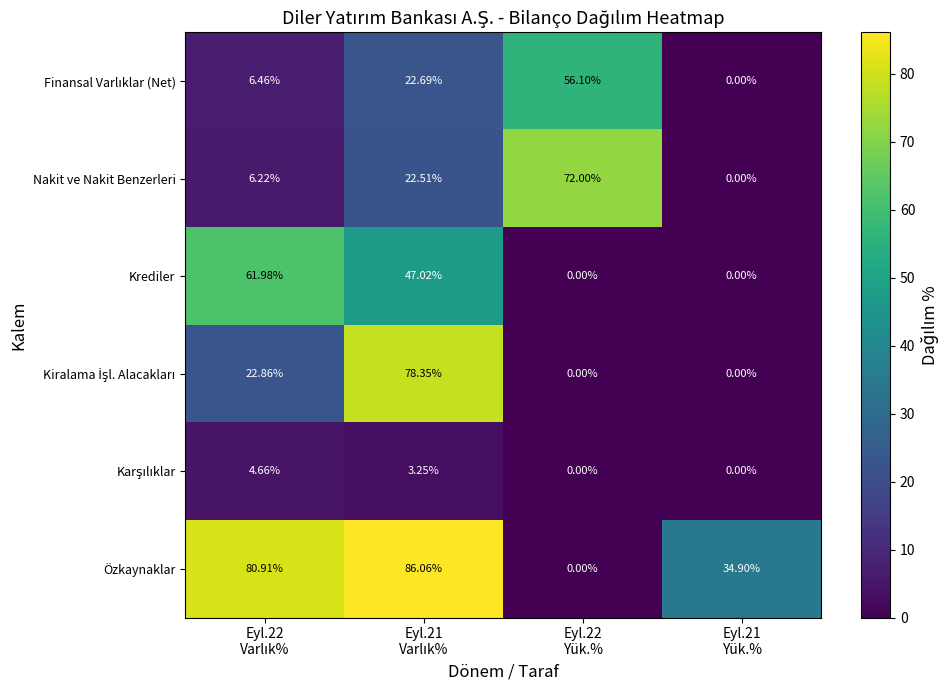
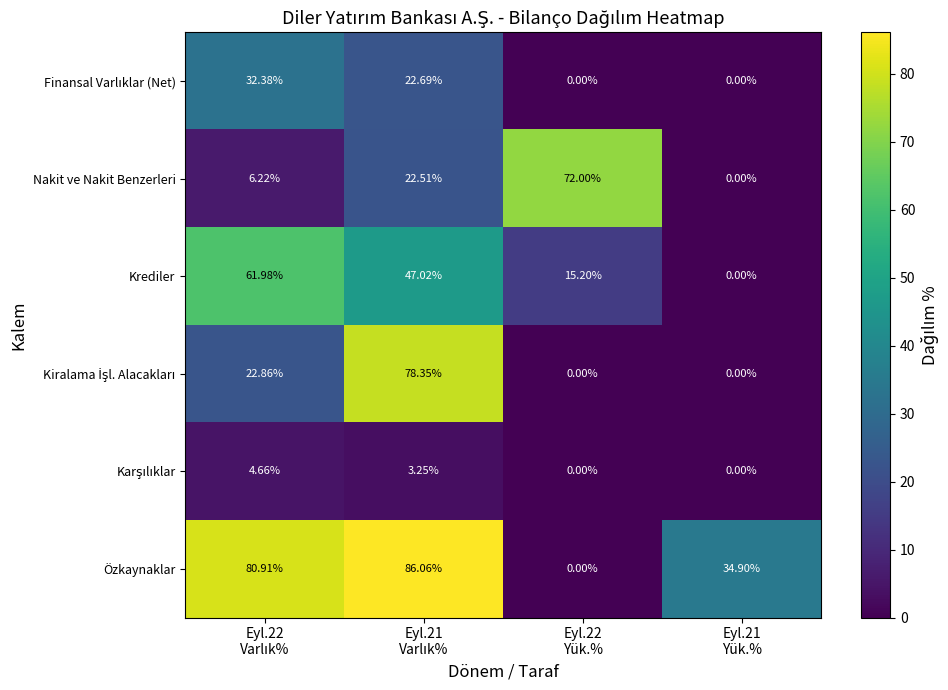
Finansal Varlıklar (Net), Eyl.22 Varlık%: 6.46% -> 32.38%
Finansal Varlıklar (Net), Eyl.22 Yük.%: 56.10% -> 0.00%
Krediler, Eyl.22 Yük.%: 0.00% -> 15.20%
